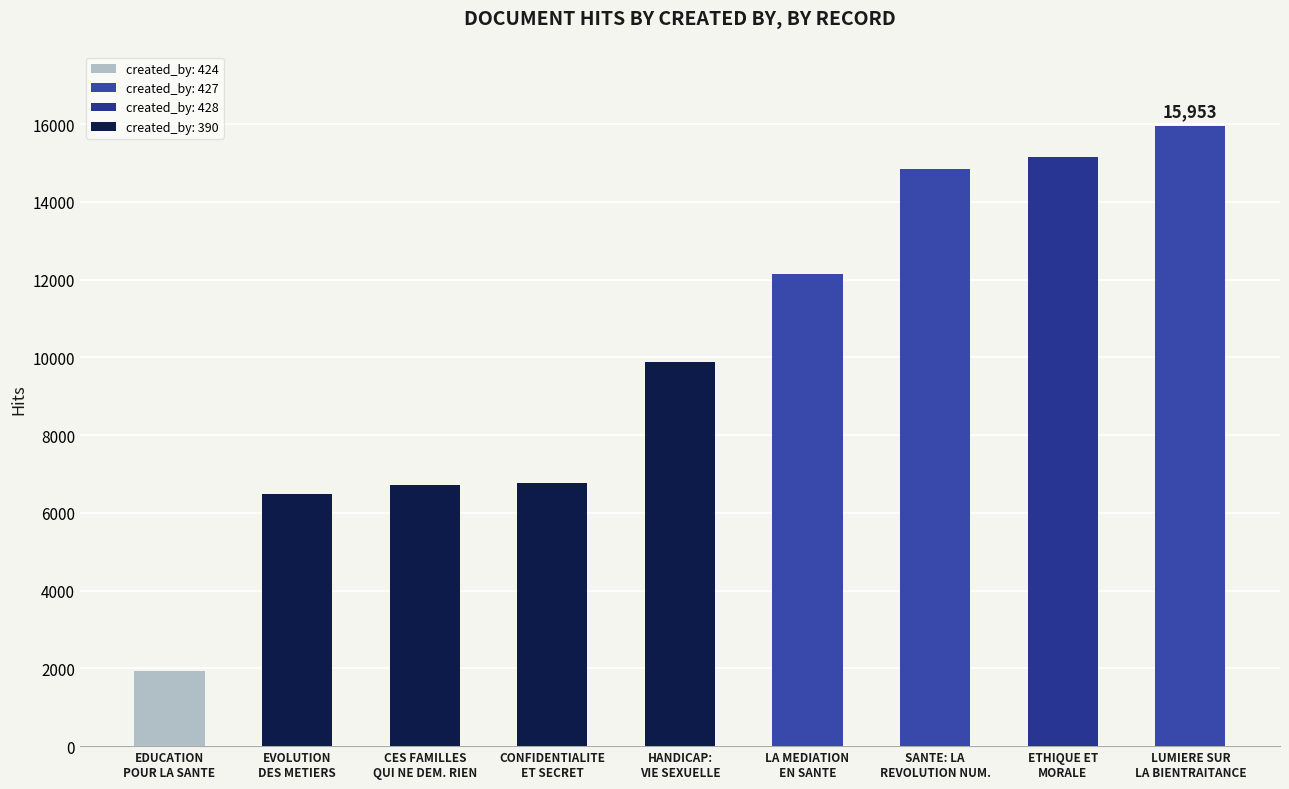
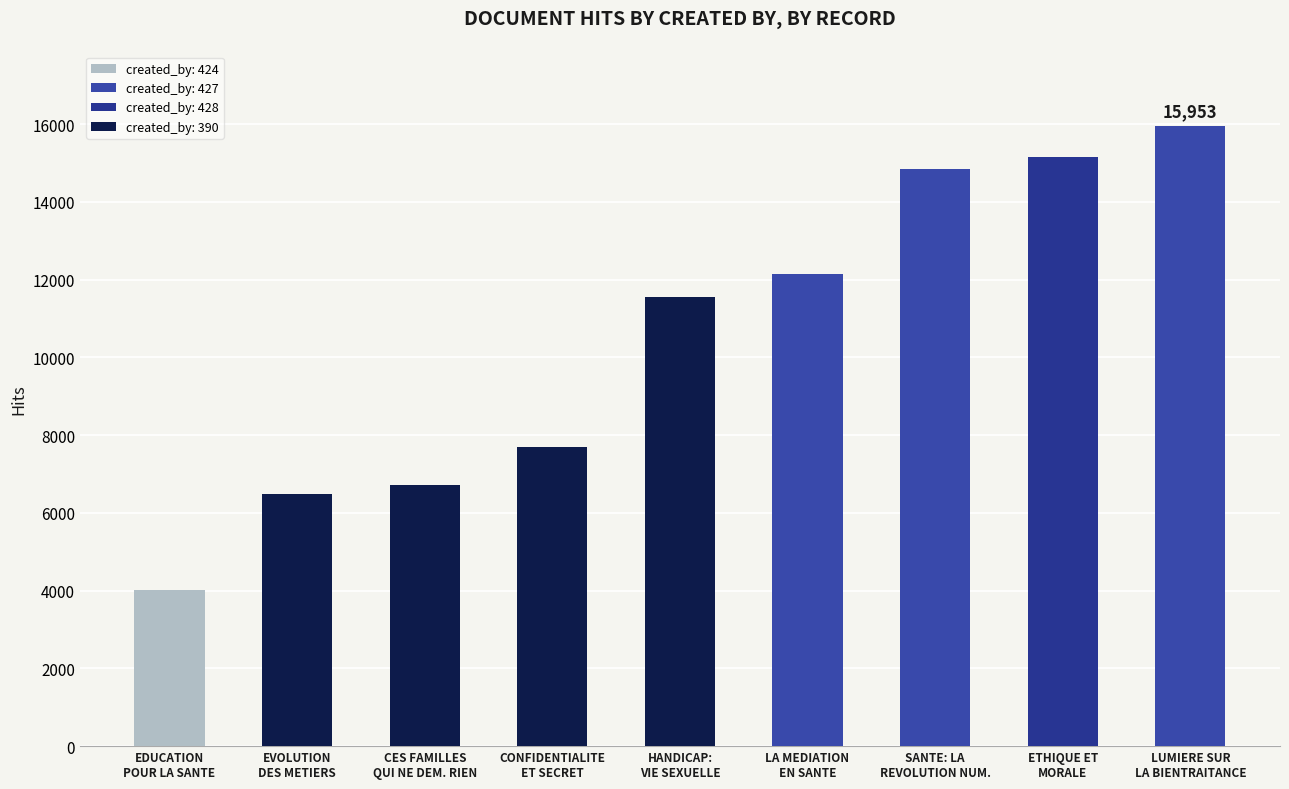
EDUCATION POUR LA SANTE: 1900 -> 4000
CONFIDENTIALITE ET SECRET: 6800 -> 7700
HANDICAP: VIE SEXUELLE: 9900 -> 11500
